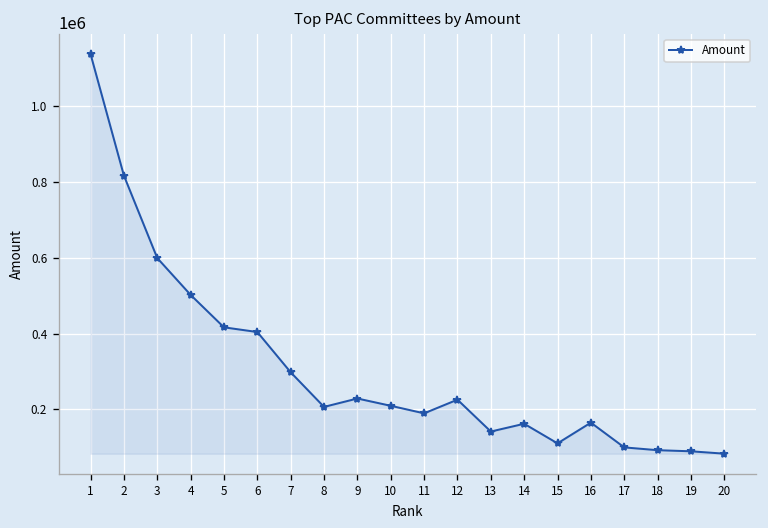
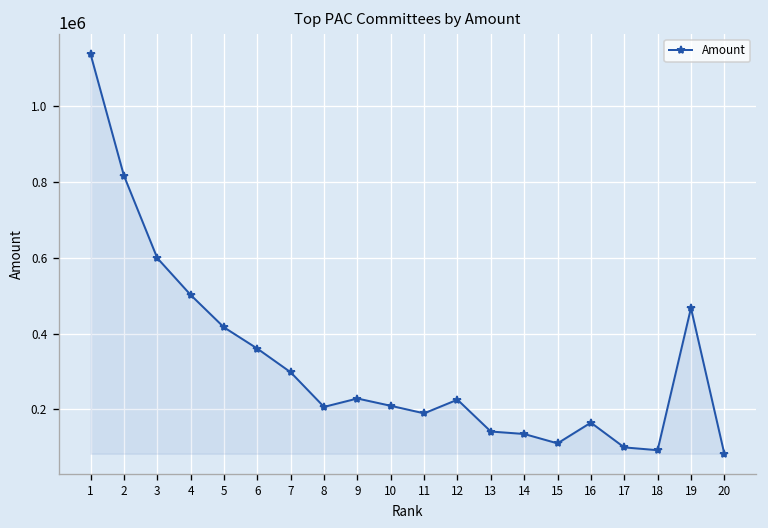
6: 400000 -> 360000
14: 160000 -> 140000
19: 90000 -> 470000
